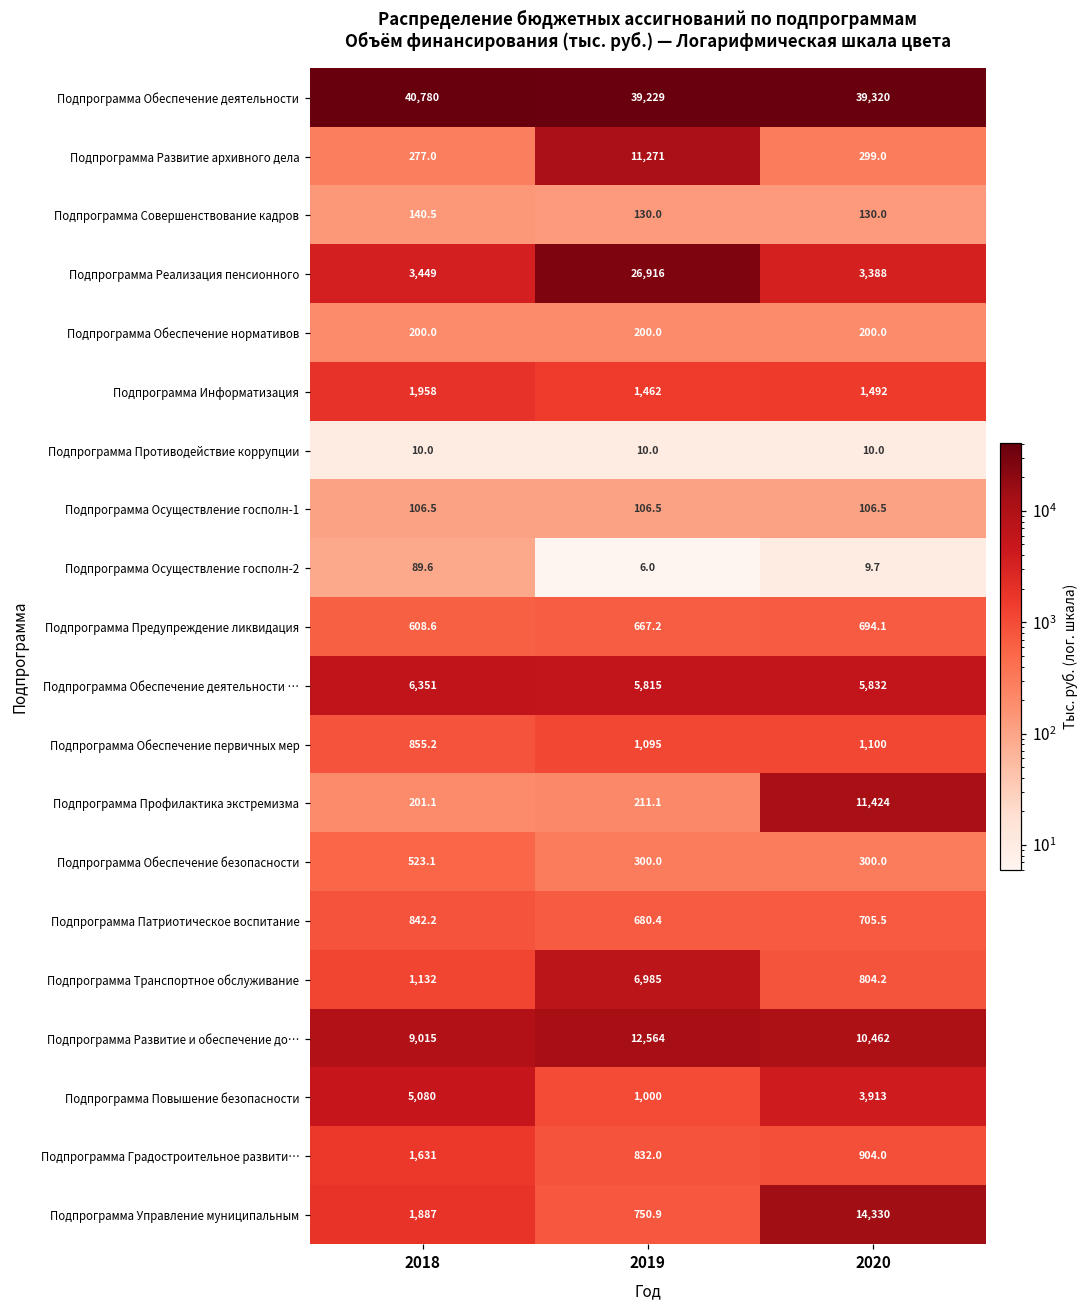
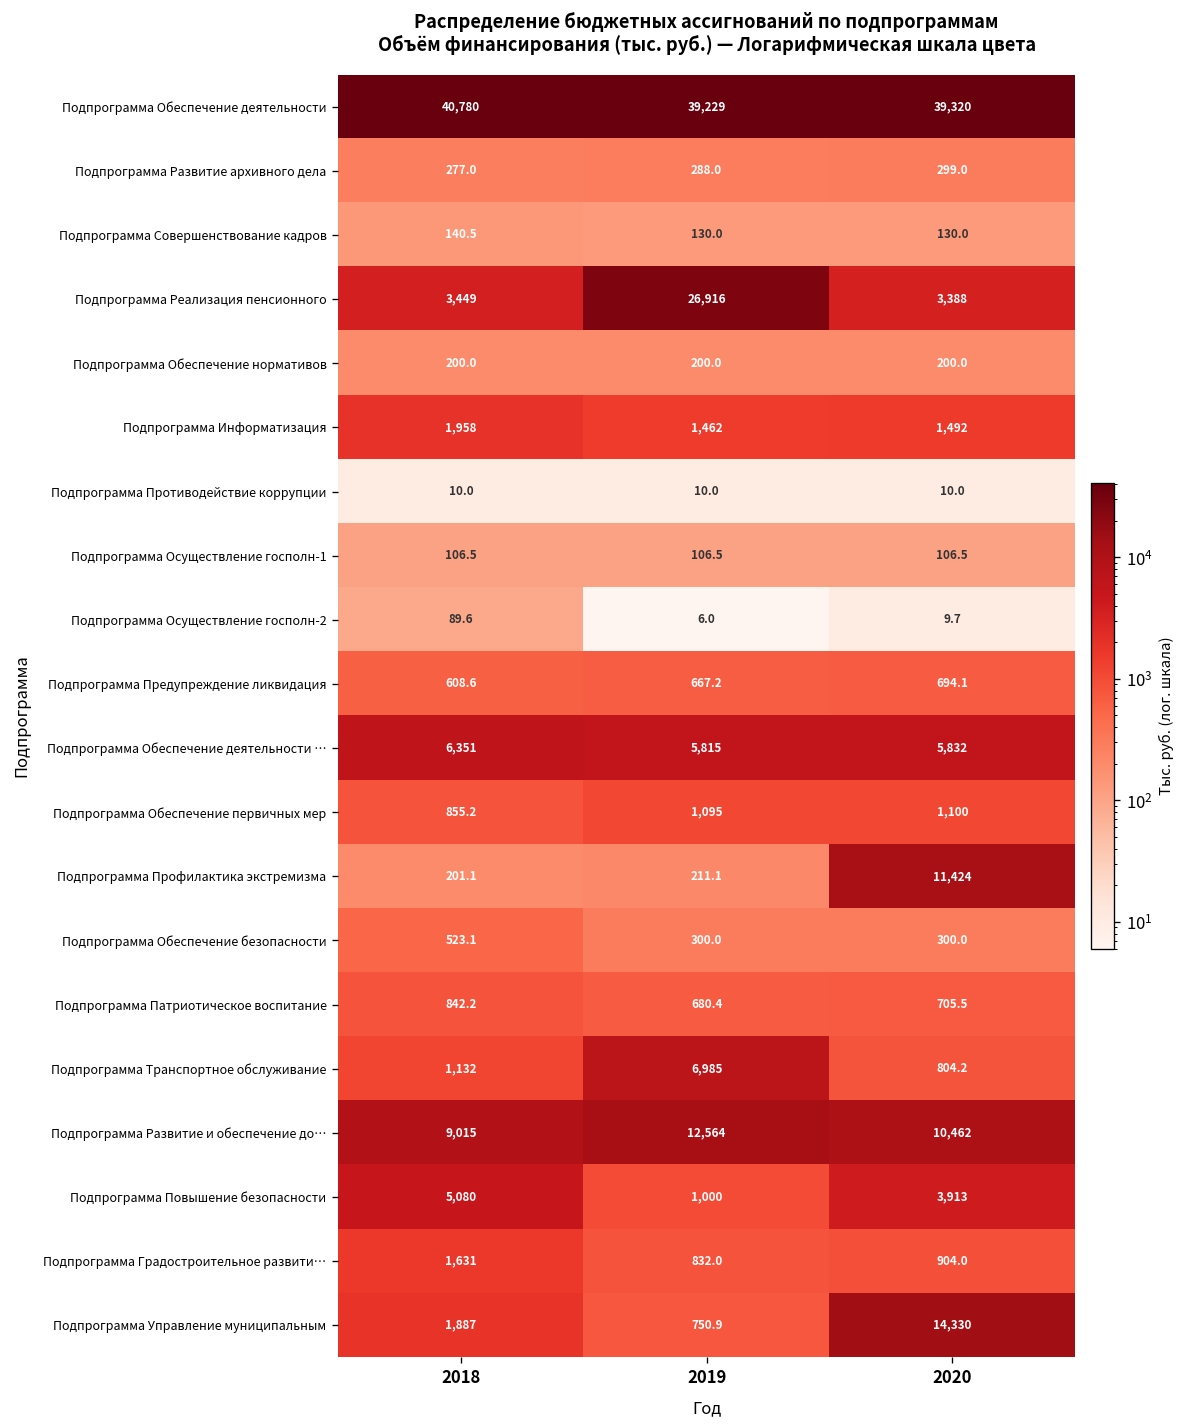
Подпрограмма Развитие архивного дела, 2019: 11,271 -> 288.0
